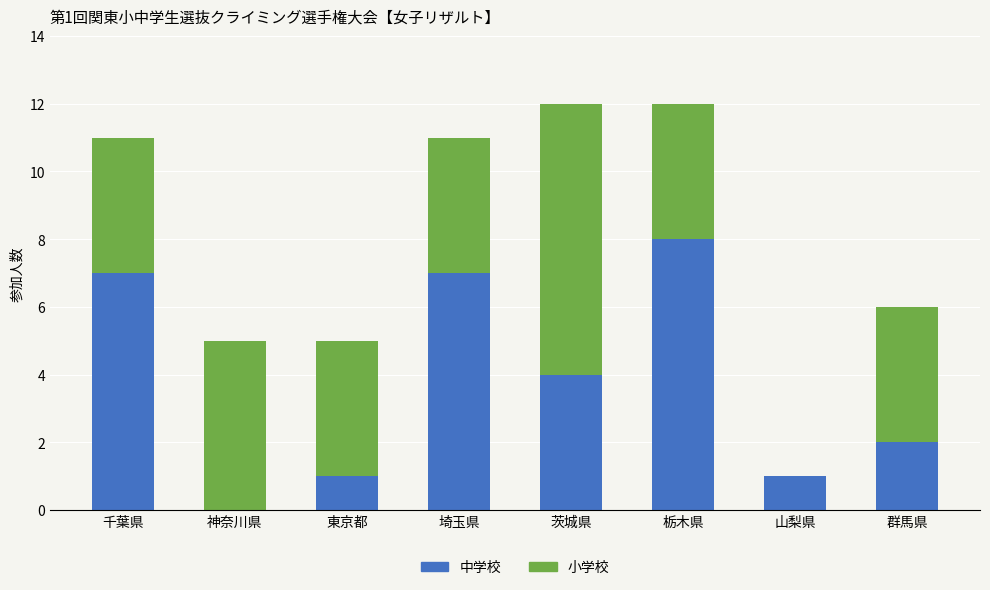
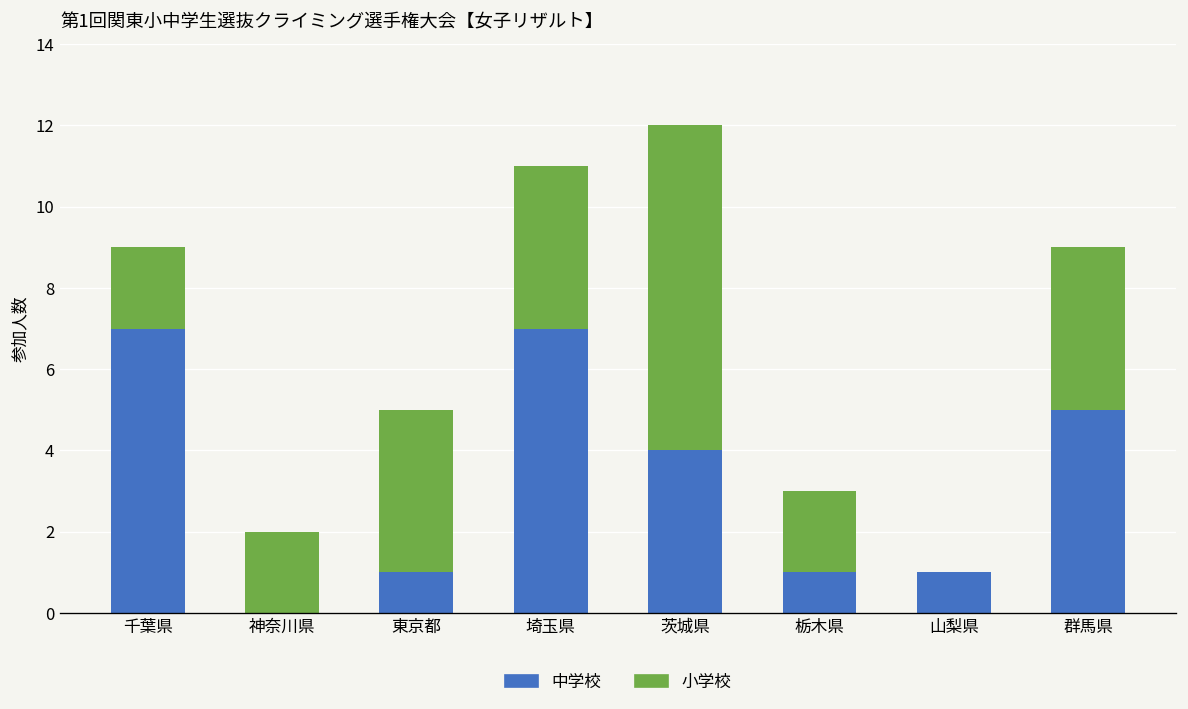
小学校, 千葉県: 4 -> 2
小学校, 神奈川県: 5 -> 2
中学校, 栃木県: 8 -> 1
小学校, 栃木県: 4 -> 2
中学校, 群馬県: 2 -> 5
